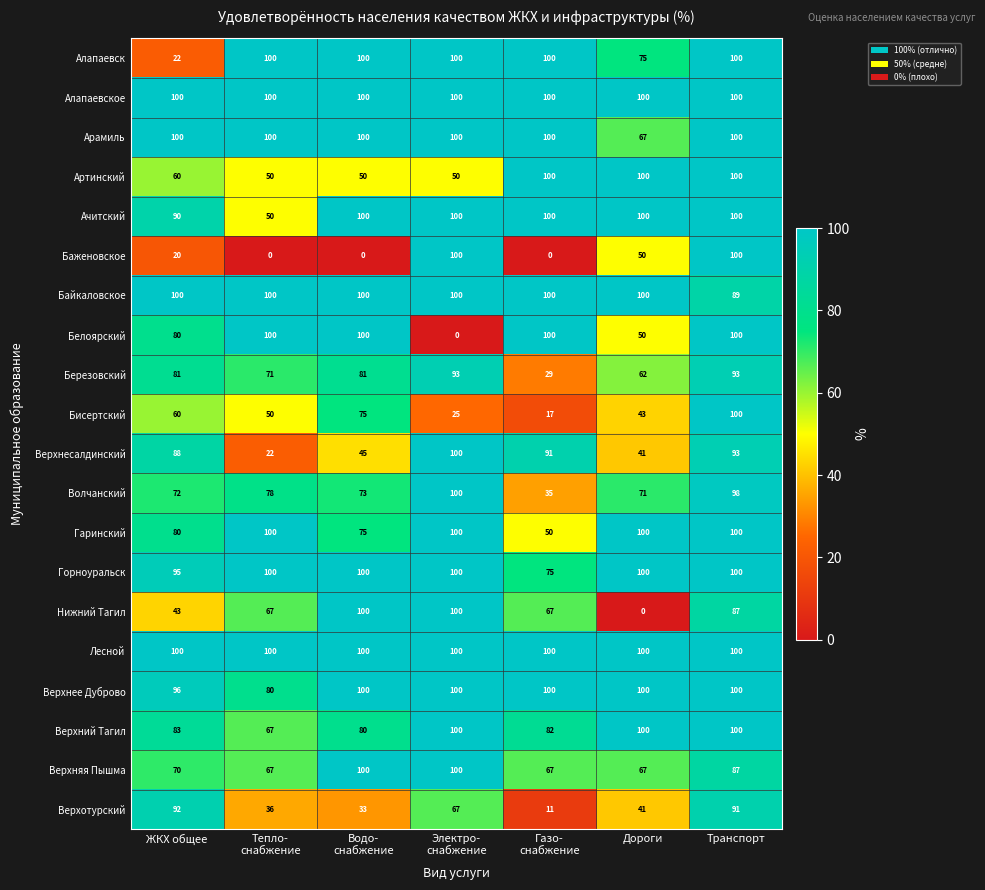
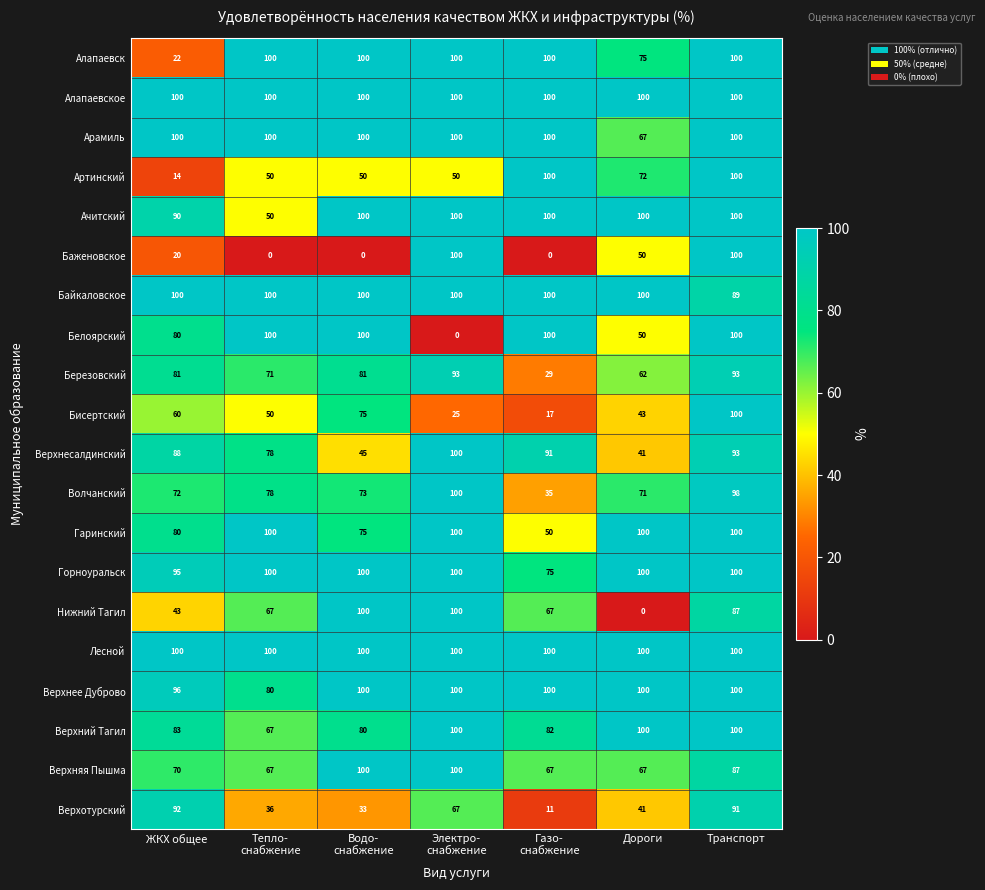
Артинский, ЖКХ общее: 60 -> 14
Артинский, Дороги: 100 -> 72
Верхнесалдинский, Тепло- снабжение: 22 -> 78
